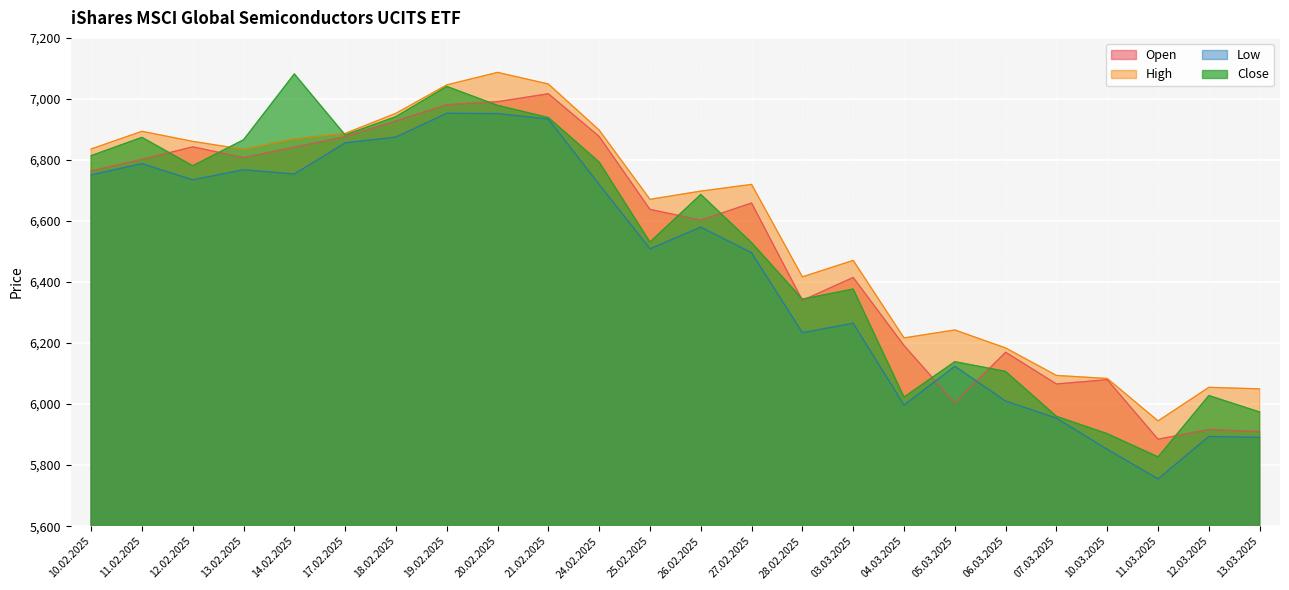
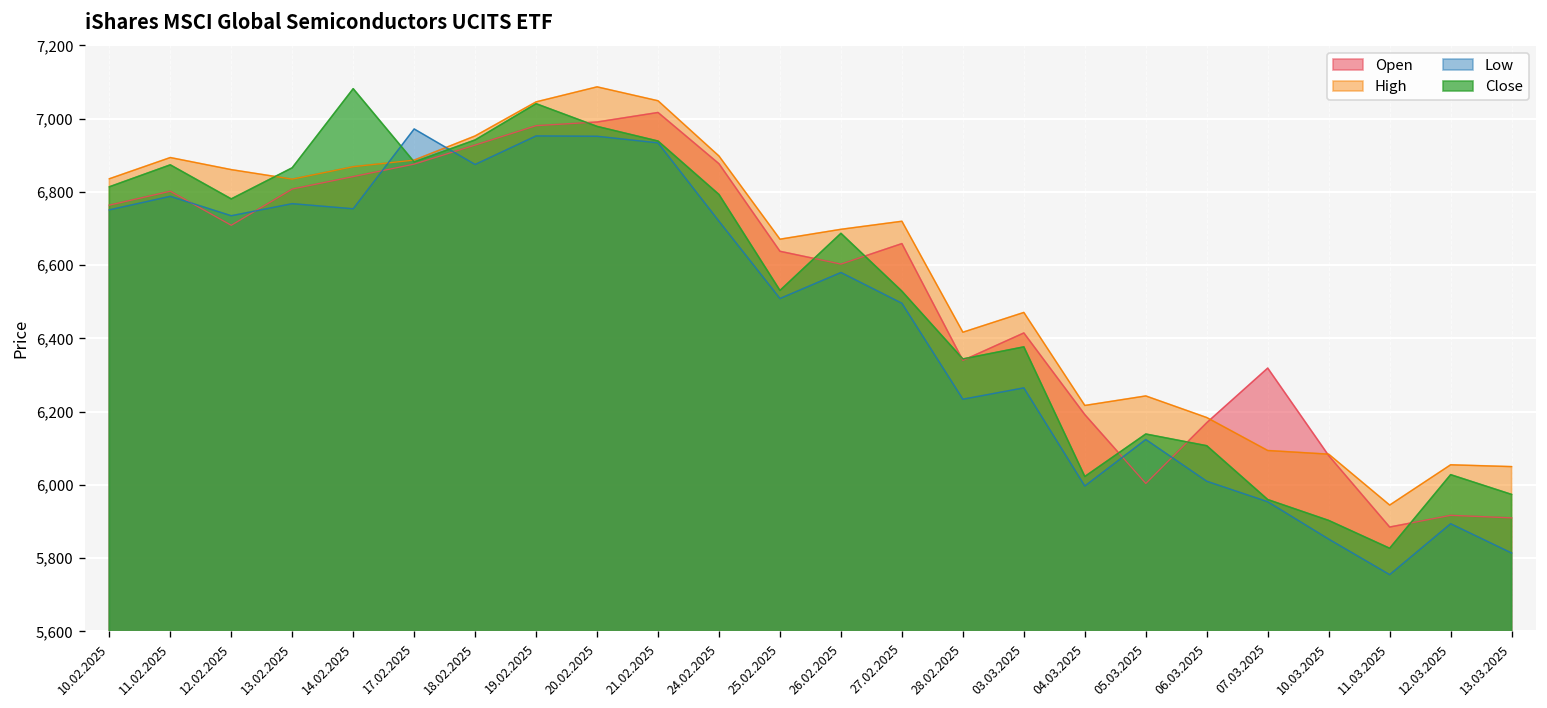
Open, 12.02.2025: 6,840 -> 6,710
Low, 17.02.2025: 6,860 -> 6,970
Open, 07.03.2025: 6,070 -> 6,320
Low, 13.03.2025: 5,890 -> 5,810
